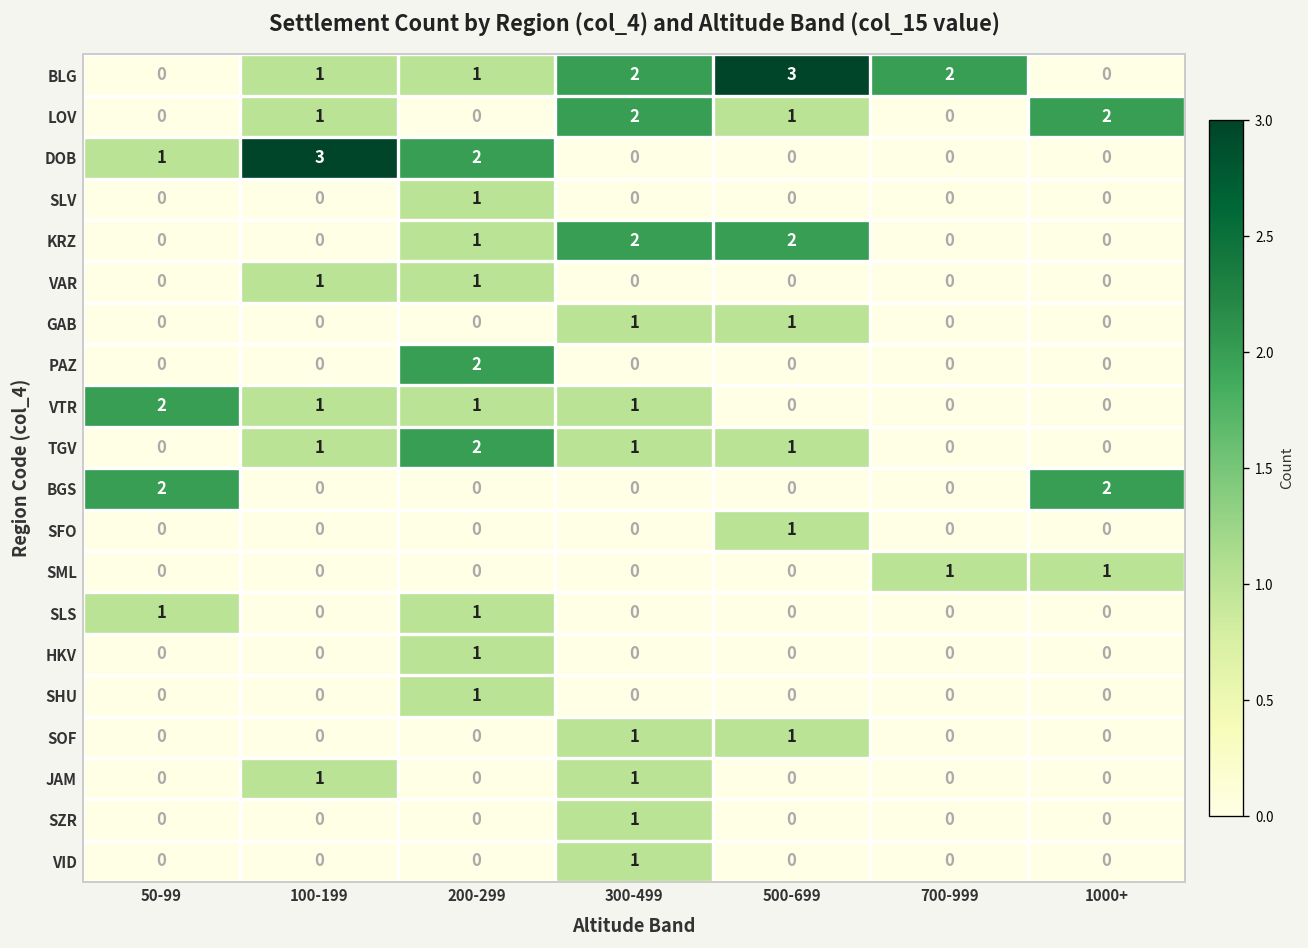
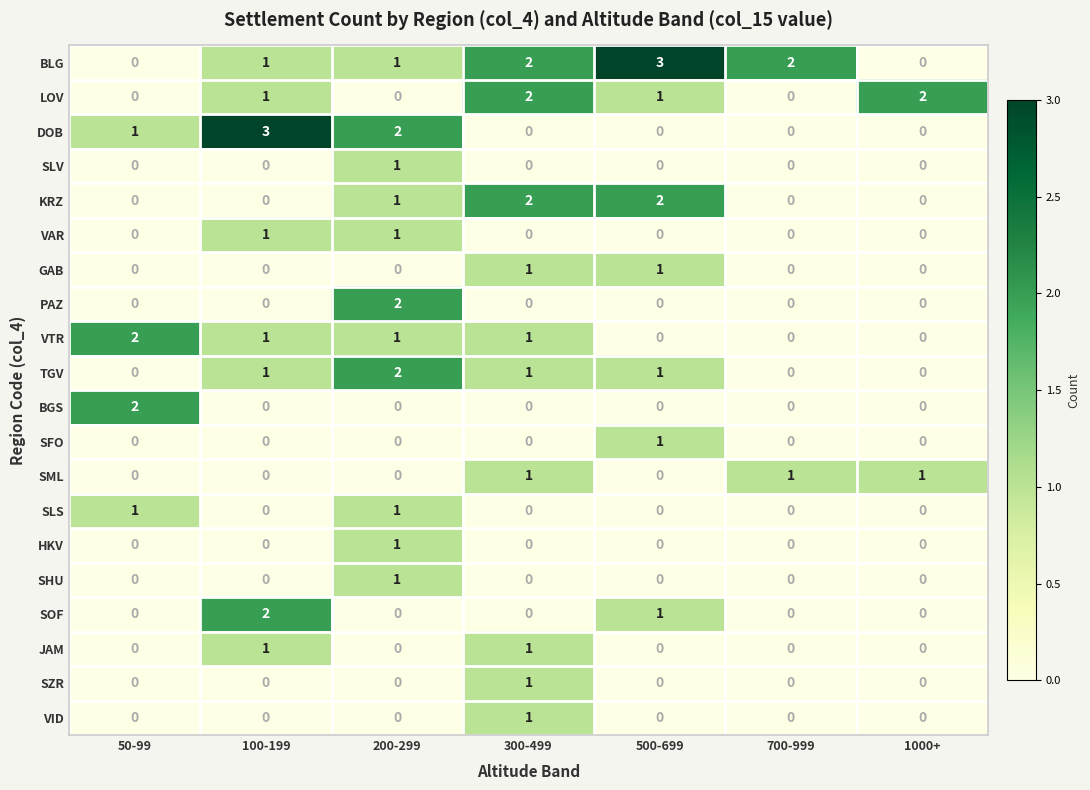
BGS, 1000+: 2 -> 0
SML, 300-499: 0 -> 1
SOF, 100-199: 0 -> 2
SOF, 300-499: 1 -> 0
